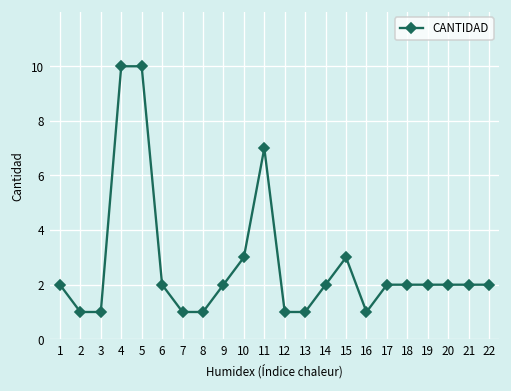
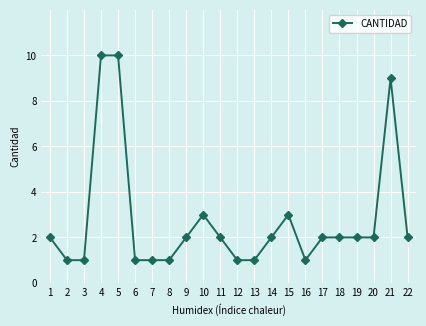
6: 2 -> 1
11: 7 -> 2
21: 2 -> 9
